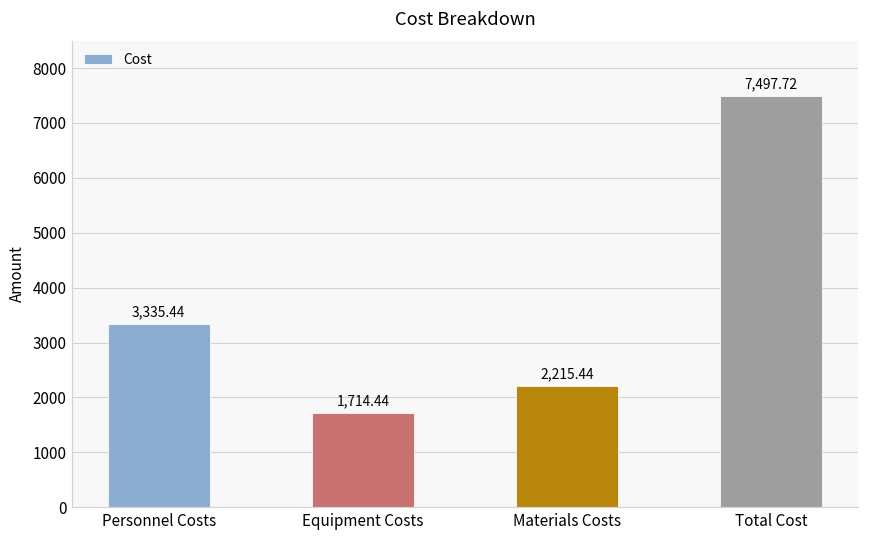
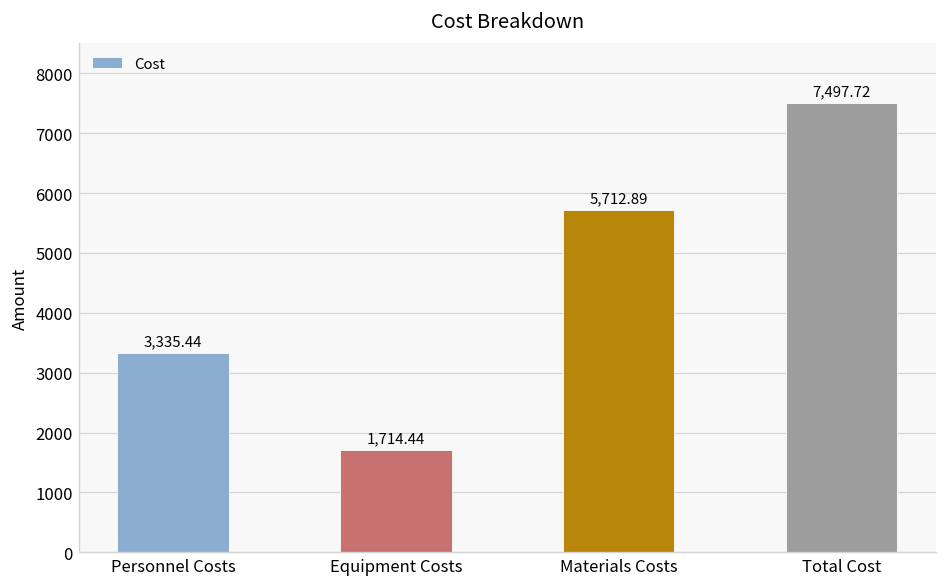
Materials Costs: 2,215.44 -> 5,712.89
